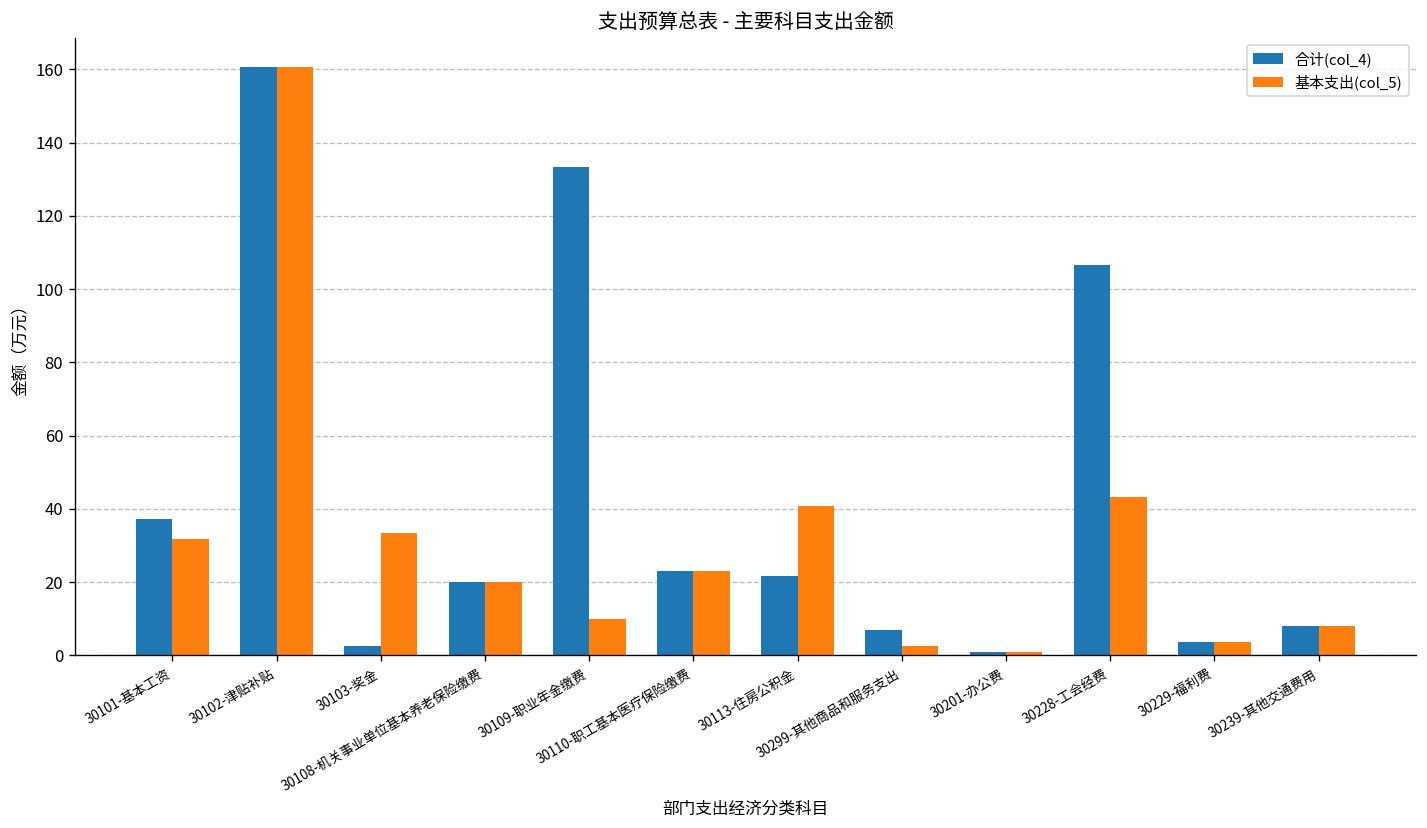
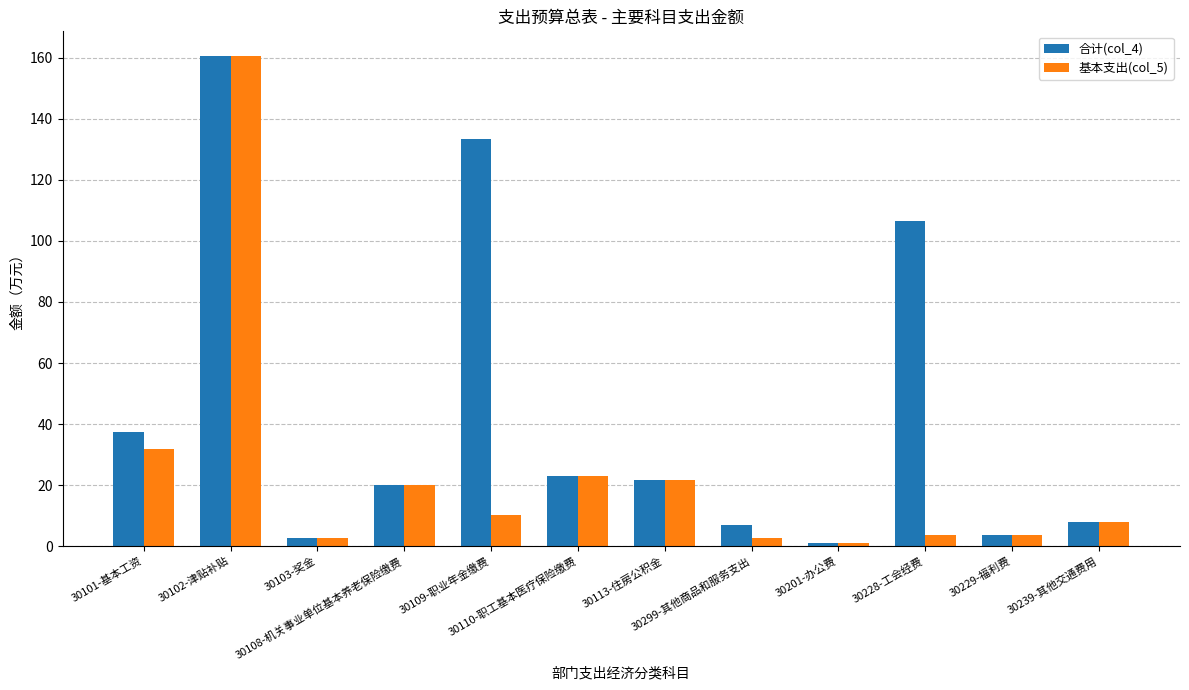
基本支出(col_5), 30103-奖金: 33 -> 3
基本支出(col_5), 30113-住房公积金: 41 -> 22
基本支出(col_5), 30228-工会经费: 43 -> 4
